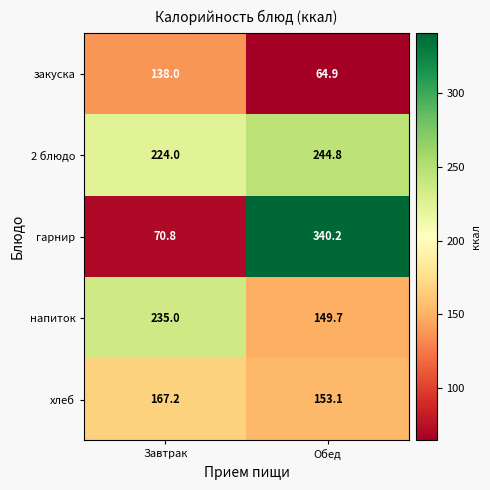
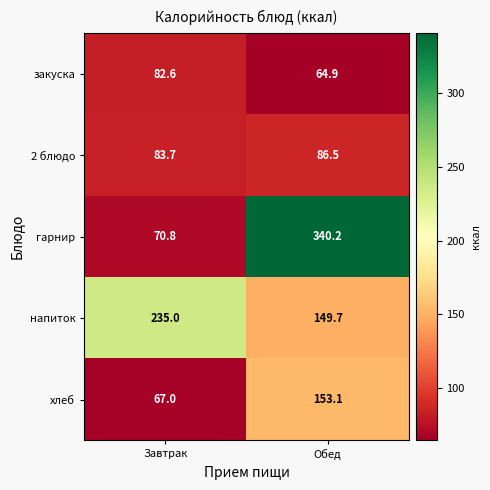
закуска, Завтрак: 138.0 -> 82.6
2 блюдо, Завтрак: 224.0 -> 83.7
2 блюдо, Обед: 244.8 -> 86.5
хлеб, Завтрак: 167.2 -> 67.0
